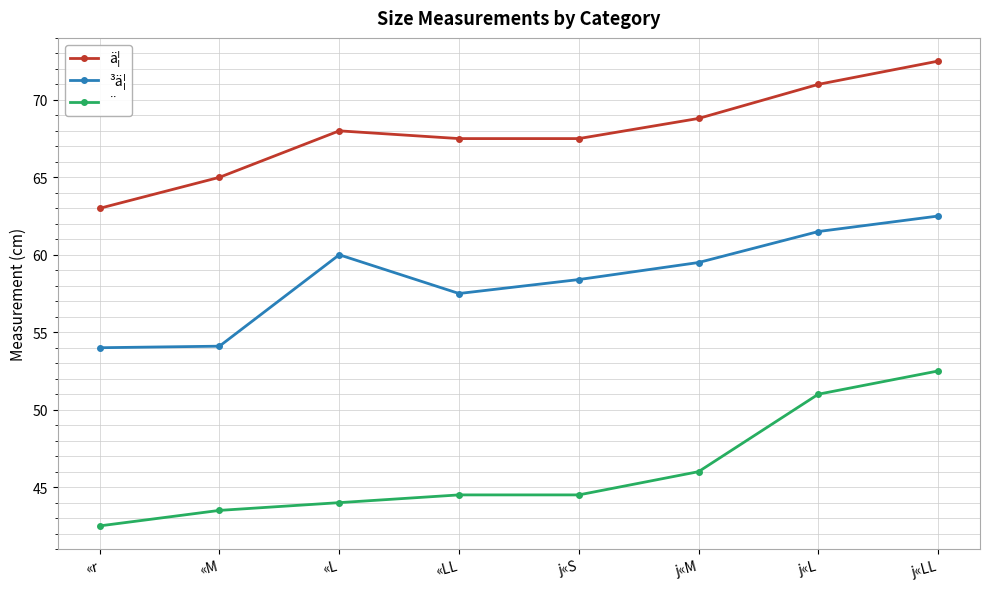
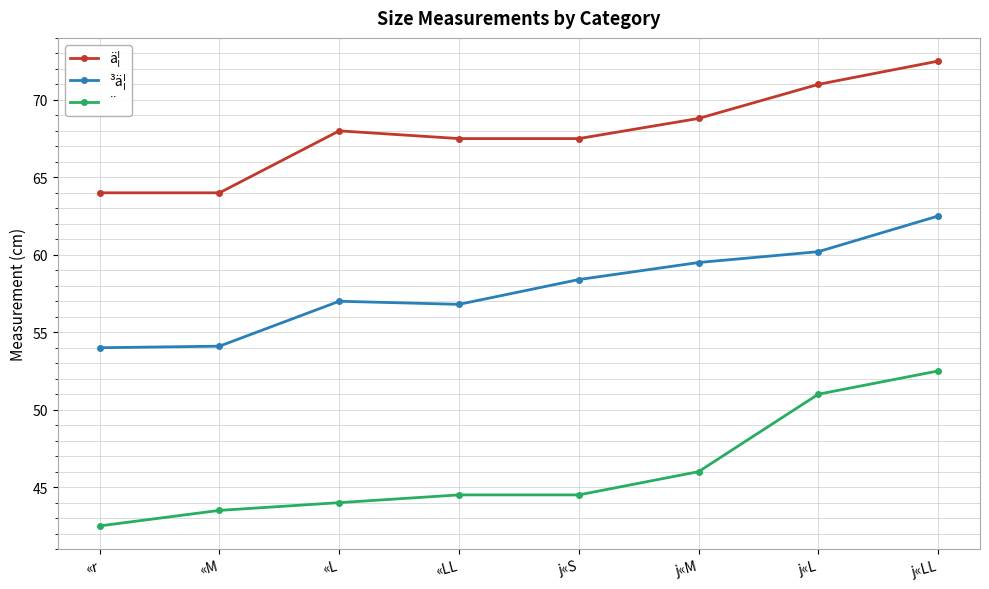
ä¦, «r: 63 -> 64
ä¦, «M: 65 -> 64
³ä¦, «L: 60 -> 57
³ä¦, «LL: 57.5 -> 56.8
³ä¦, j«L: 61.5 -> 60.2
